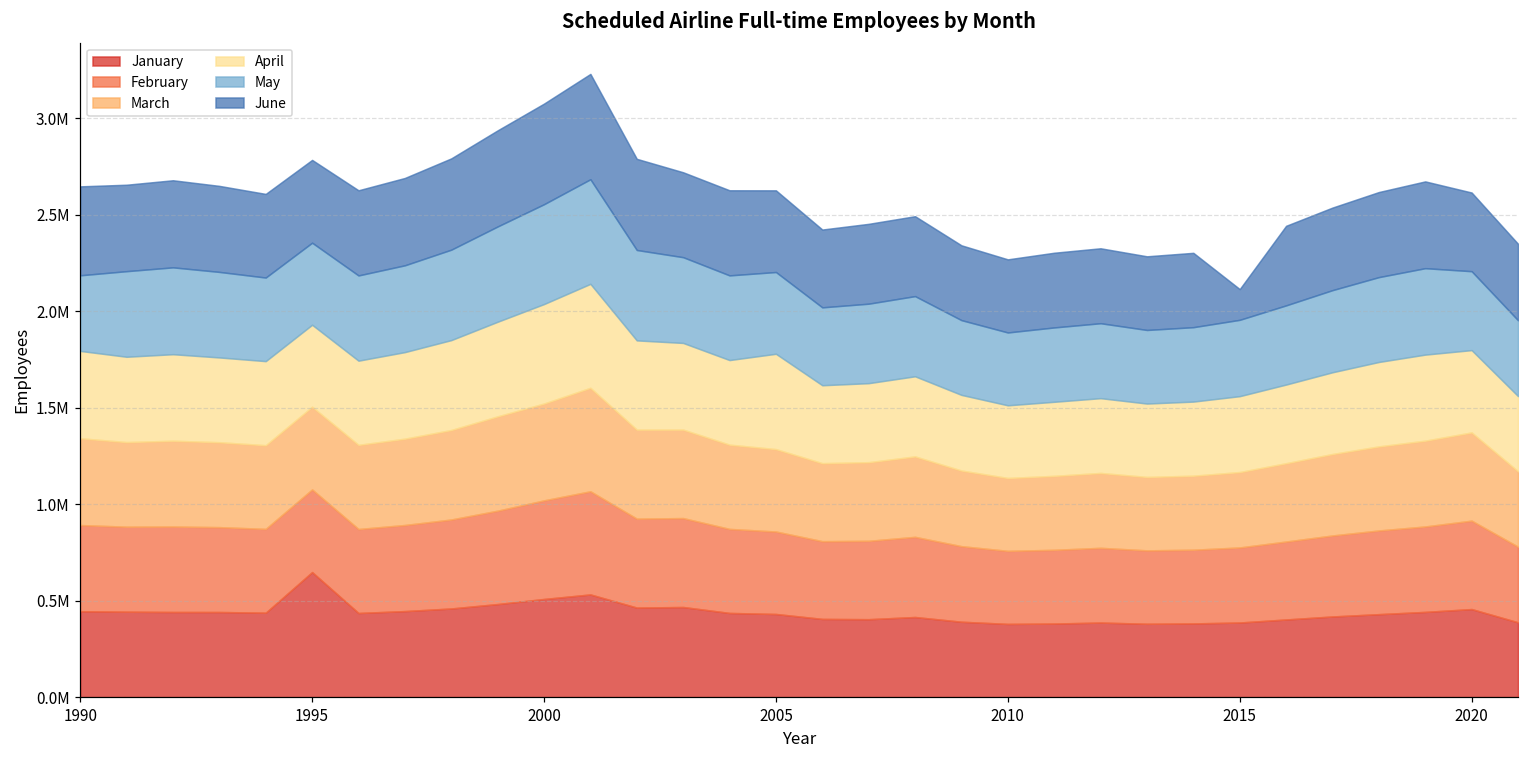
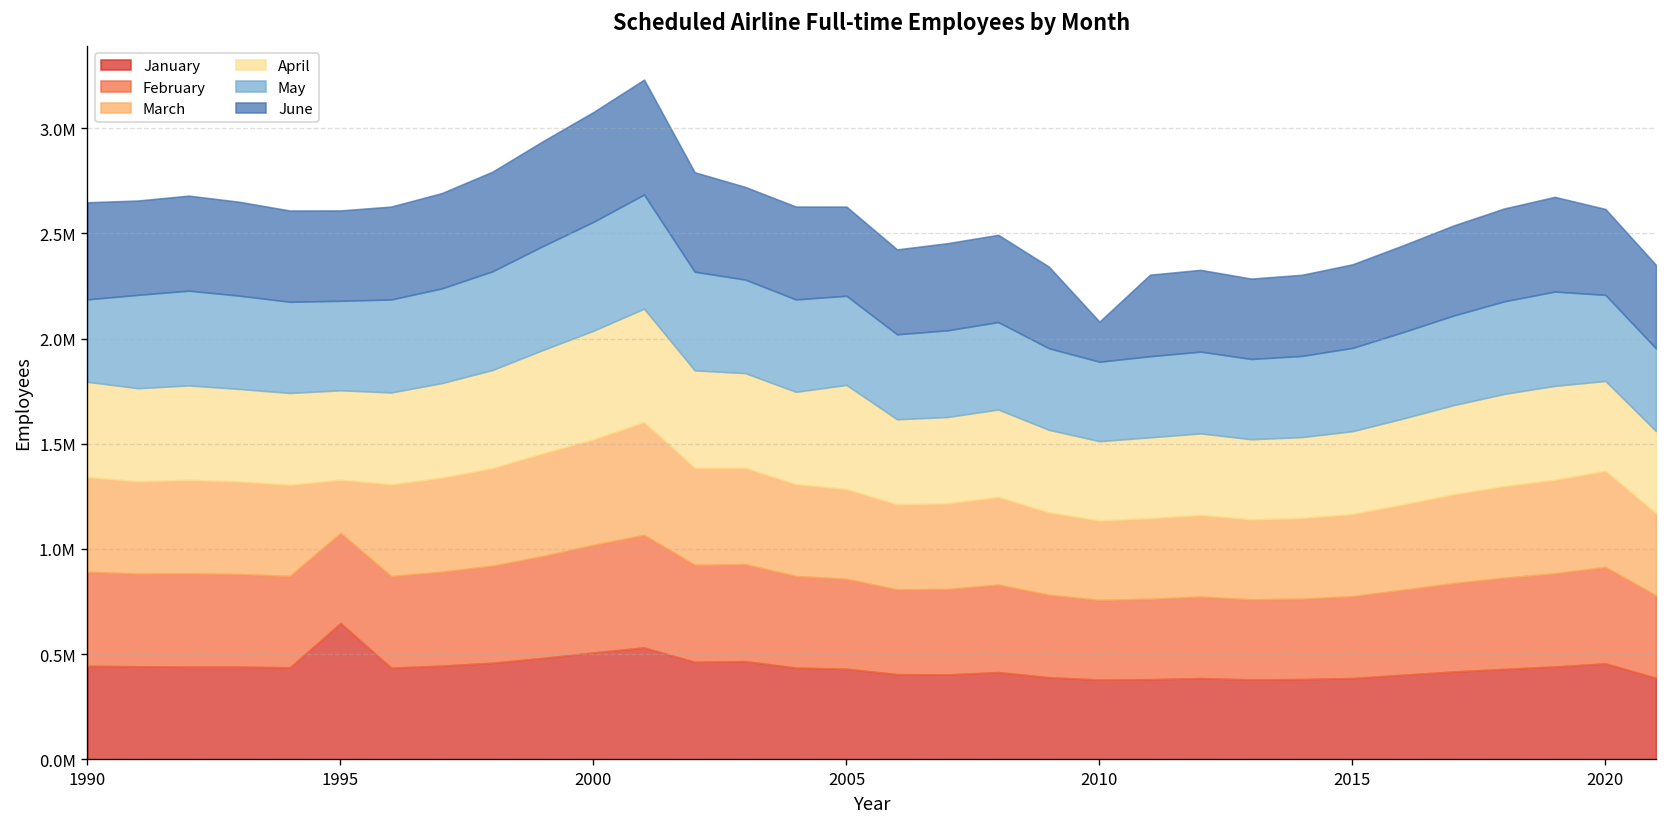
March, 1995: 430000 -> 250000
June, 2010: 380000 -> 190000
June, 2015: 160000 -> 400000
